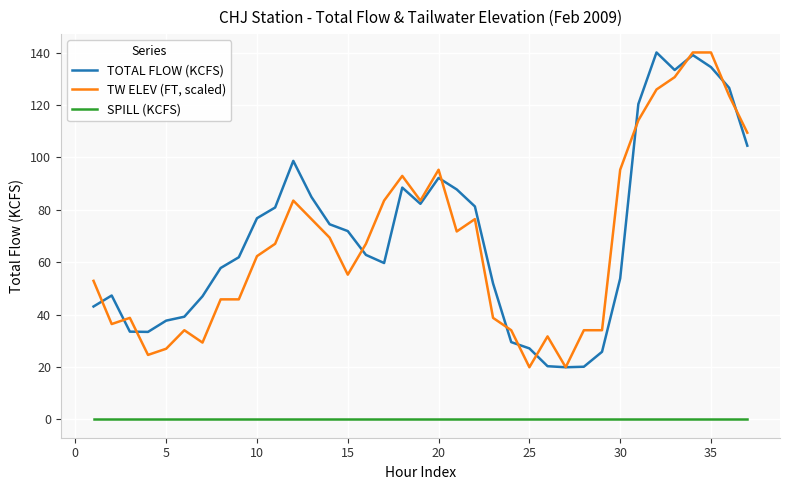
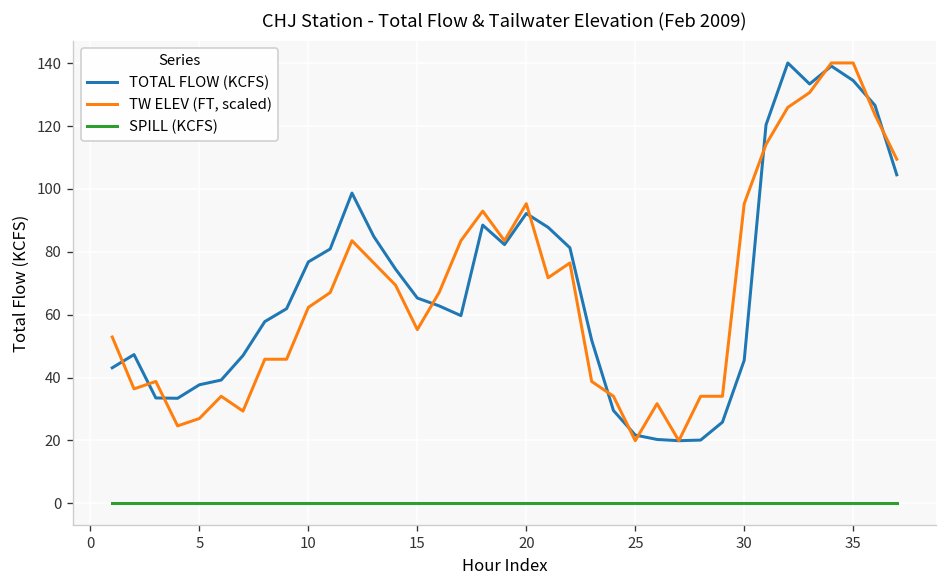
TOTAL FLOW (KCFS), 15: 72 -> 65
TOTAL FLOW (KCFS), 25: 27 -> 22
TOTAL FLOW (KCFS), 30: 54 -> 46
